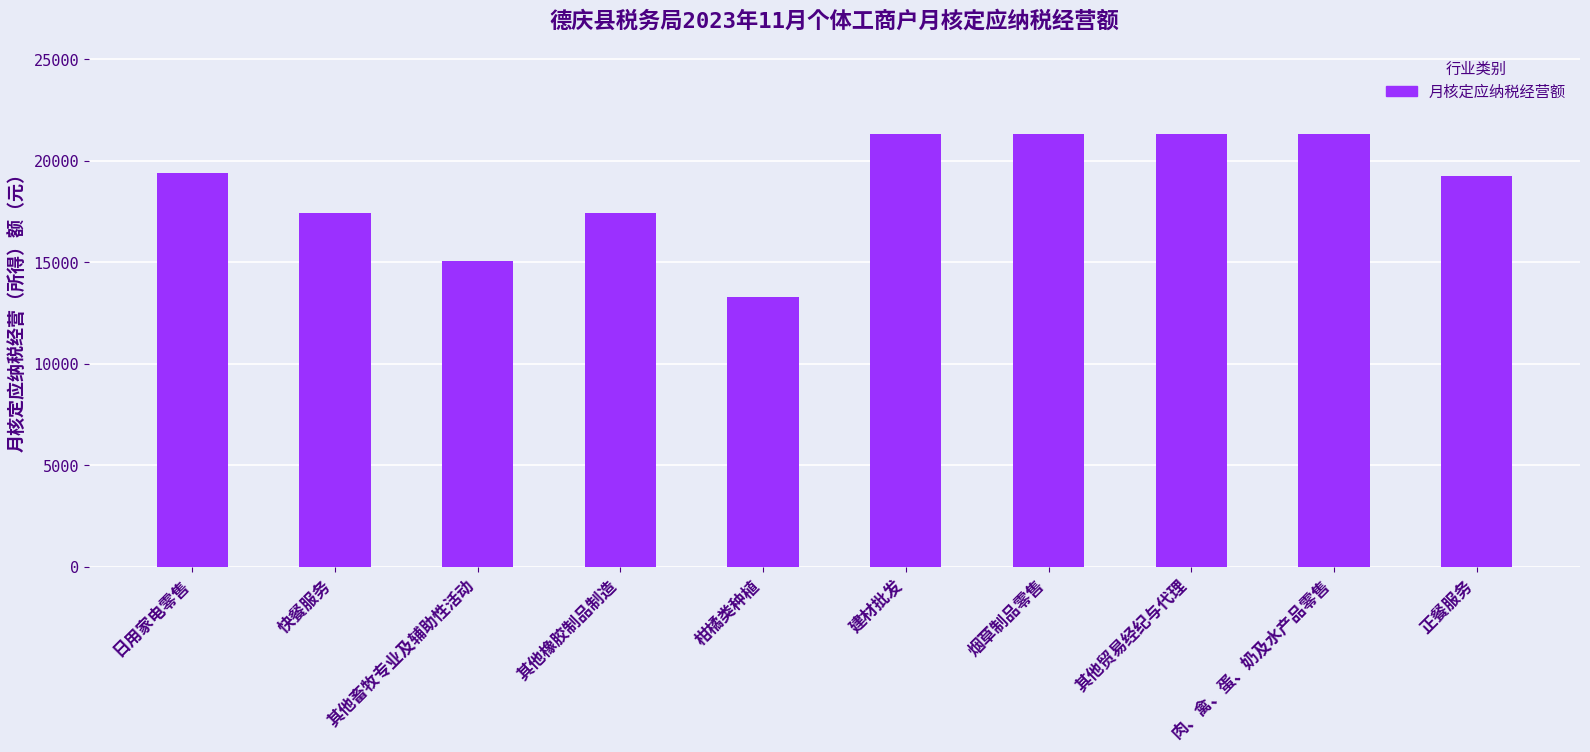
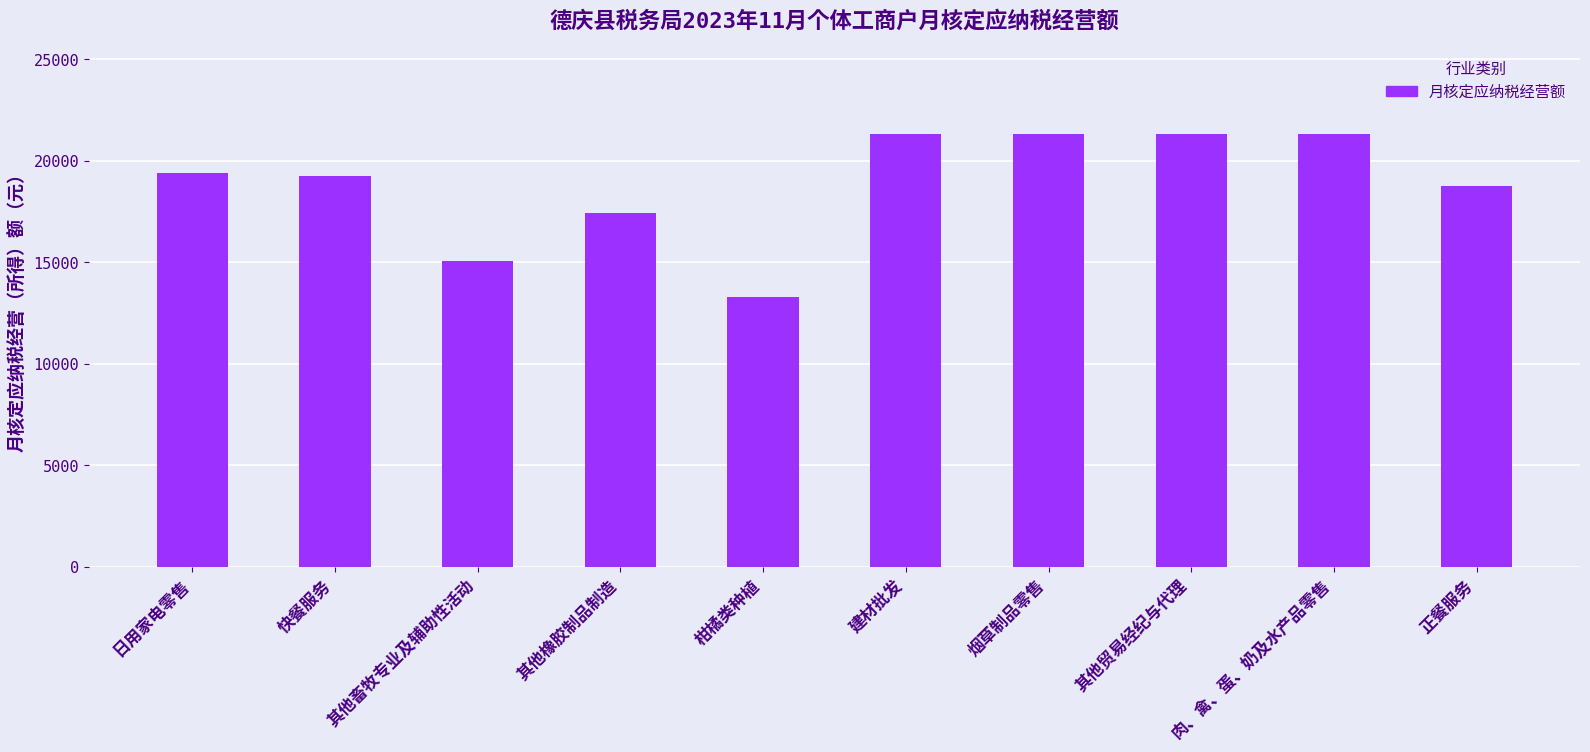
快餐服务: 17400 -> 19200
正餐服务: 19200 -> 18700
